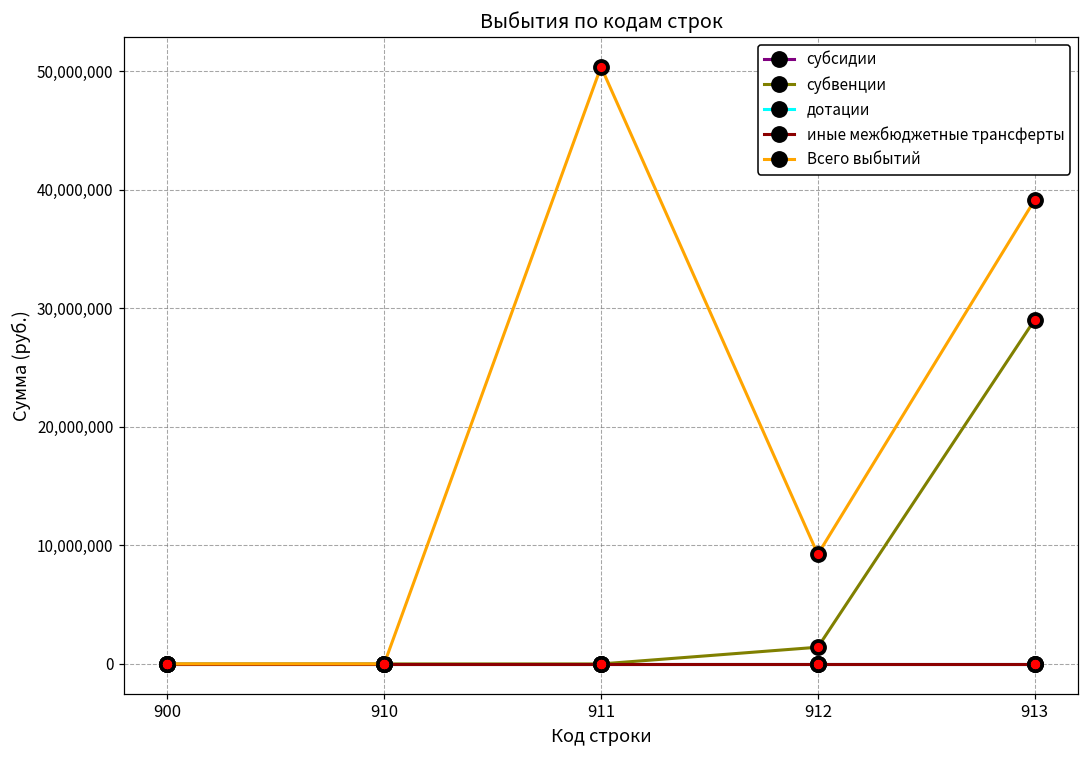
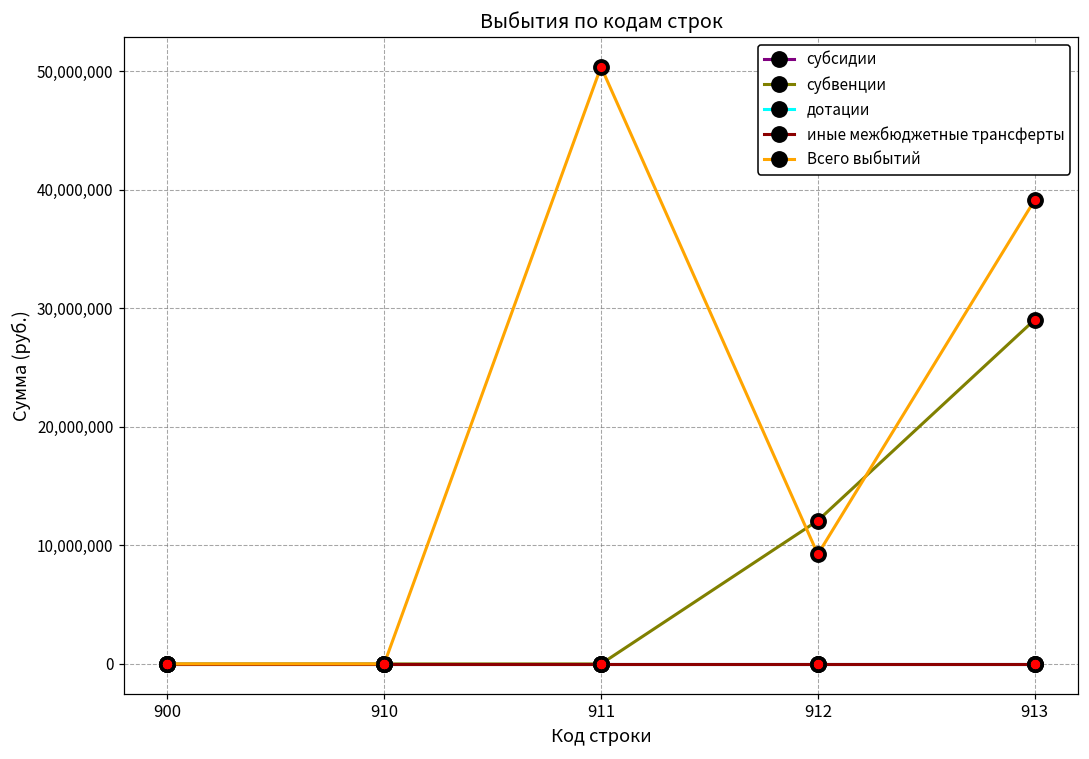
субвенции, 912: 1,400,000 -> 12,100,000
